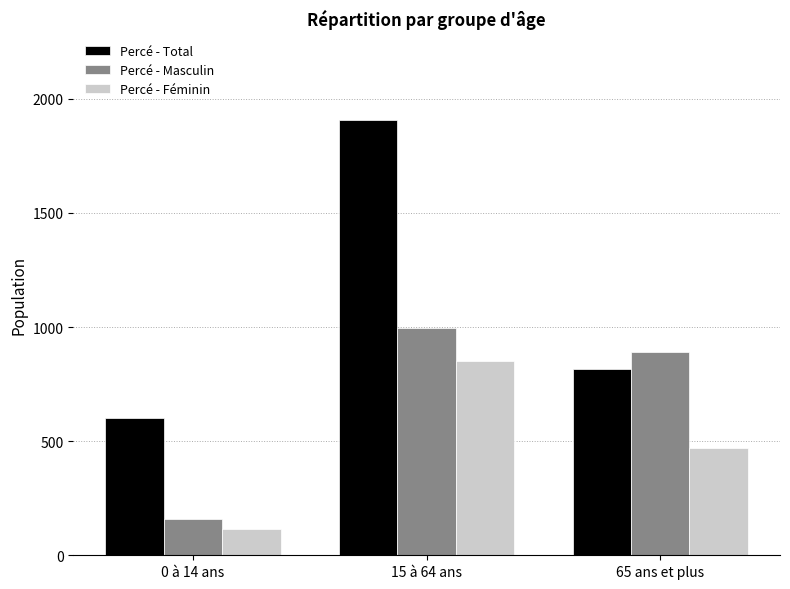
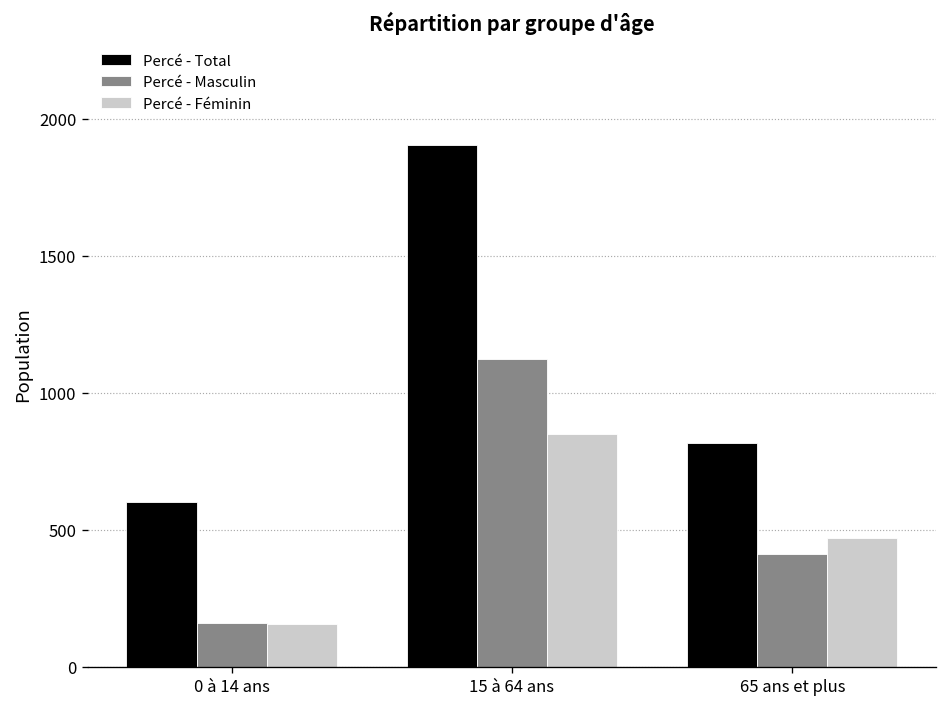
Percé - Féminin, 0 à 14 ans: 110 -> 160
Percé - Masculin, 15 à 64 ans: 1000 -> 1120
Percé - Masculin, 65 ans et plus: 890 -> 410
